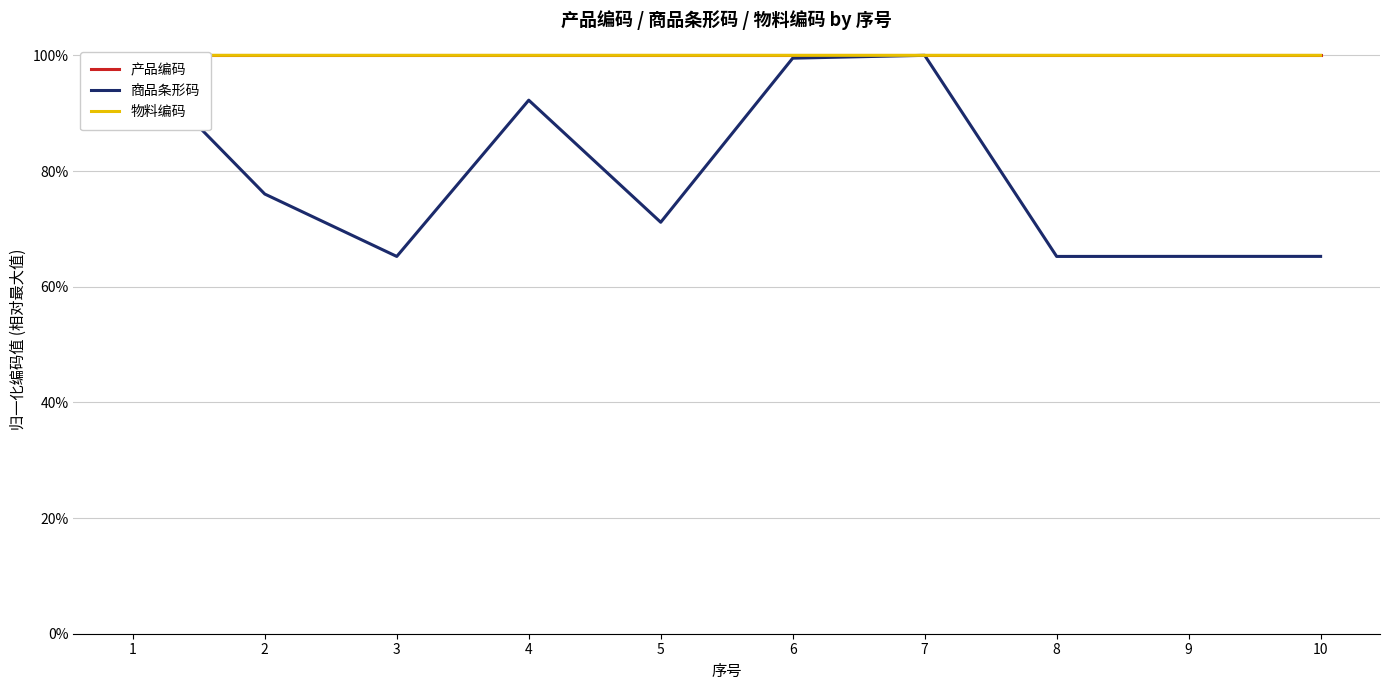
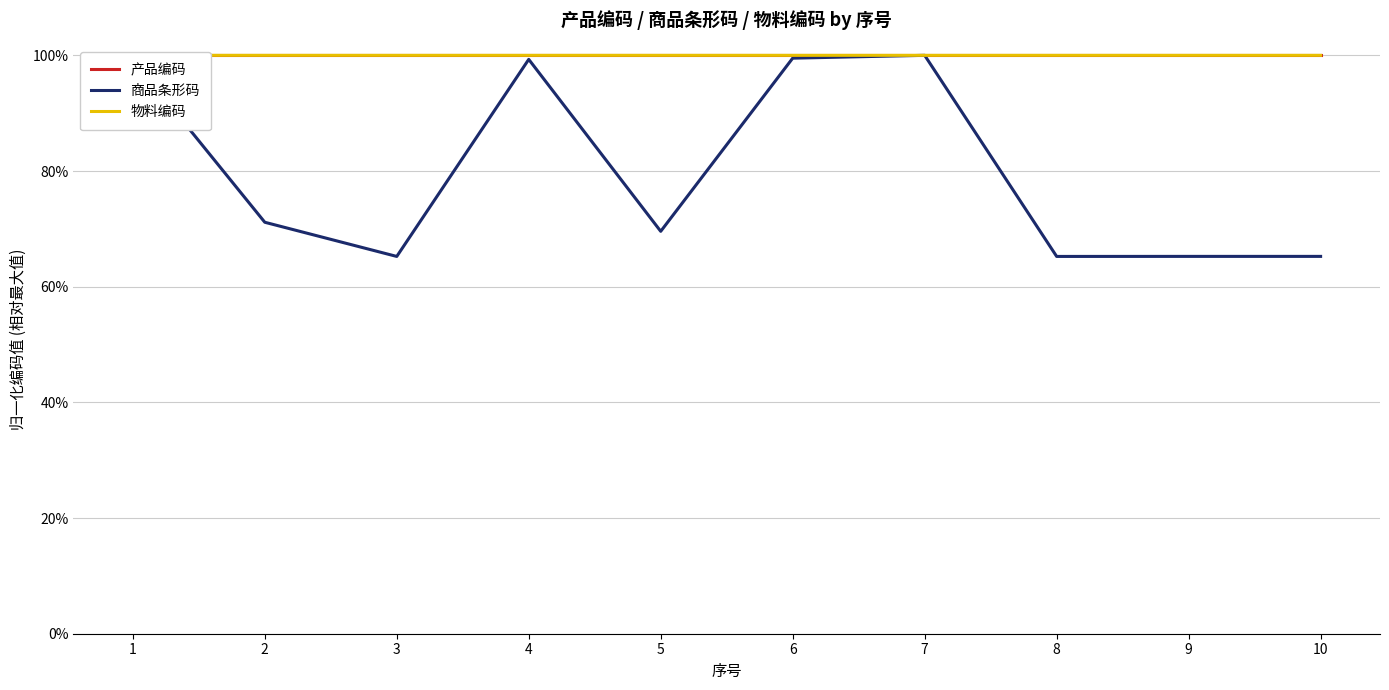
商品条形码, 2: 76% -> 71%
商品条形码, 4: 92% -> 99%
商品条形码, 5: 71% -> 70%
